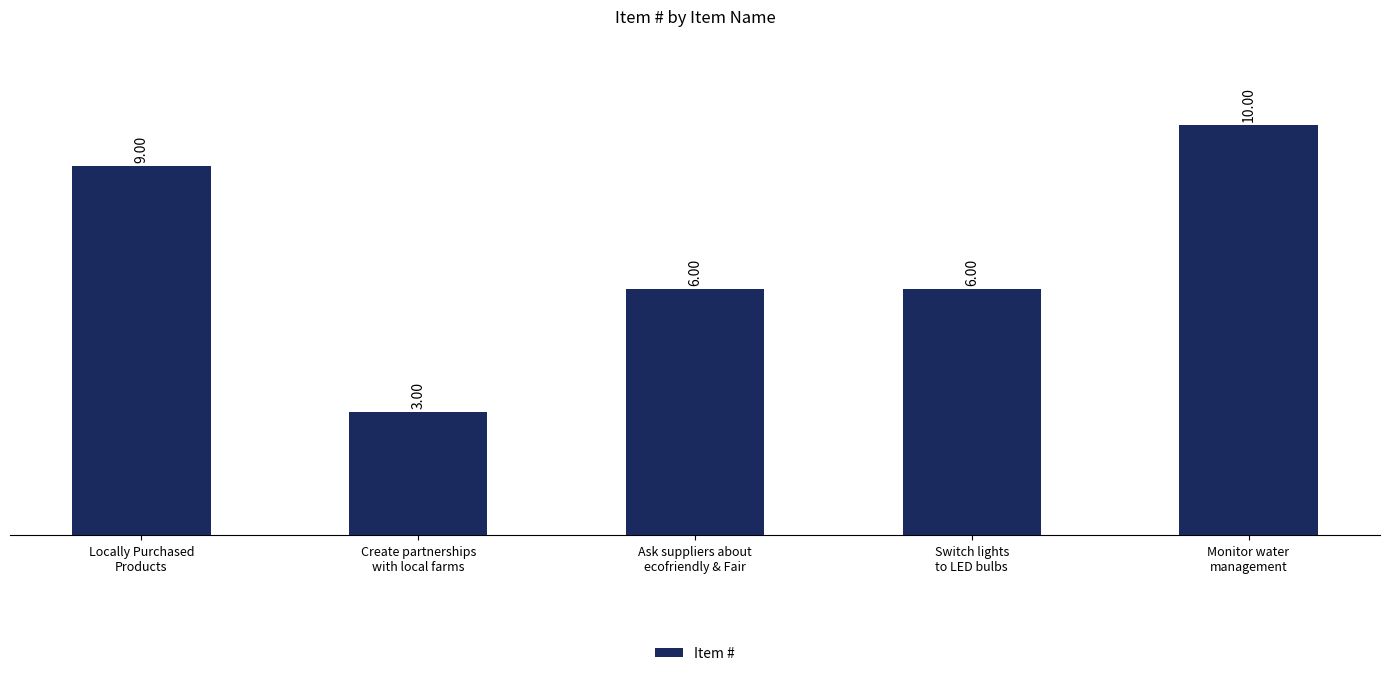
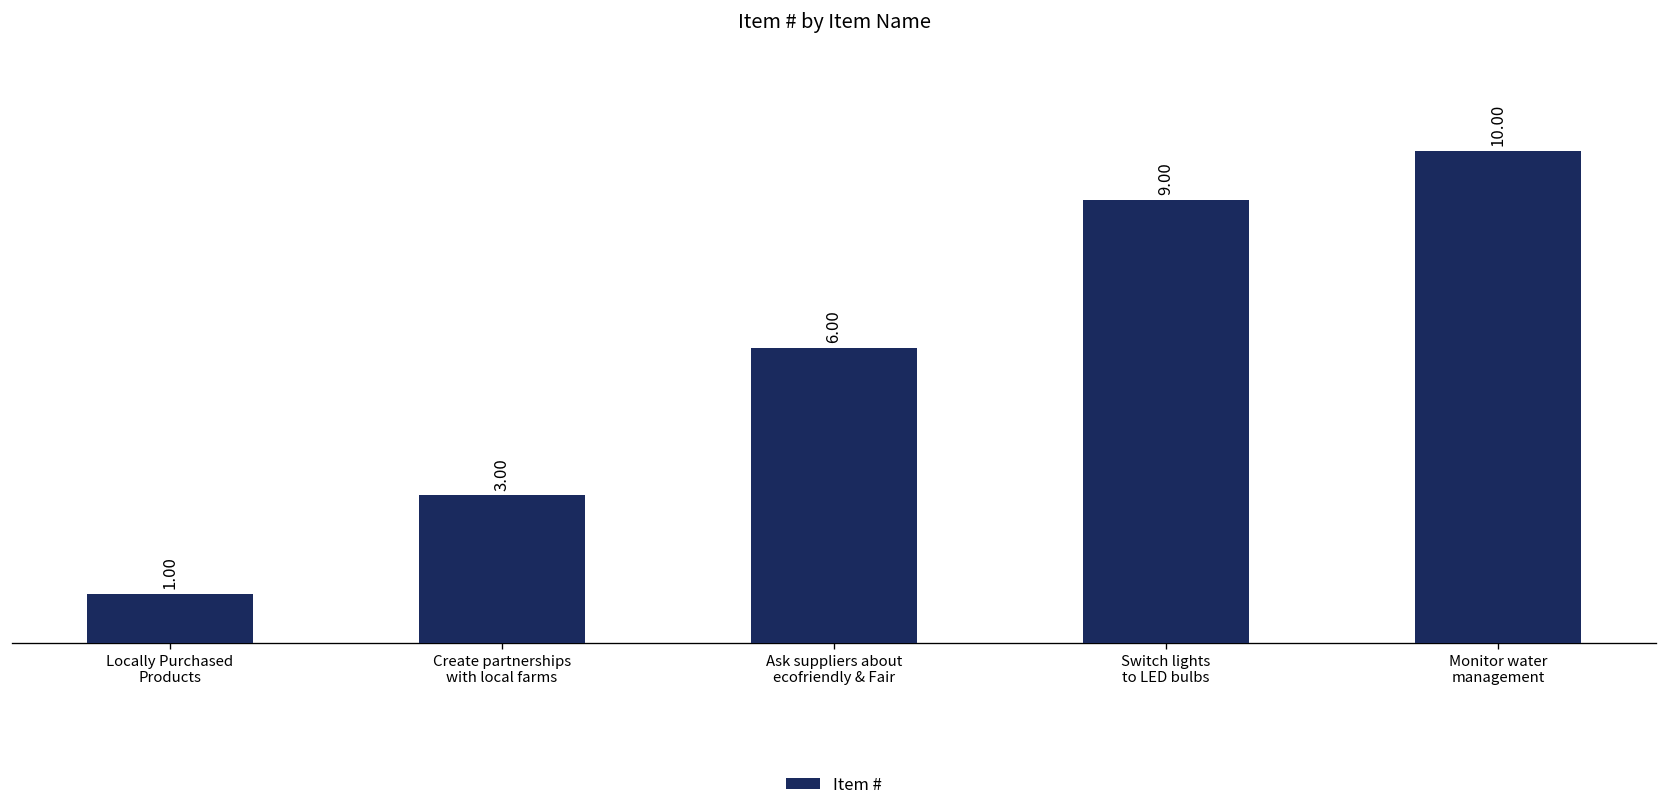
Locally Purchased Products: 9.00 -> 1.00
Switch lights to LED bulbs: 6.00 -> 9.00
